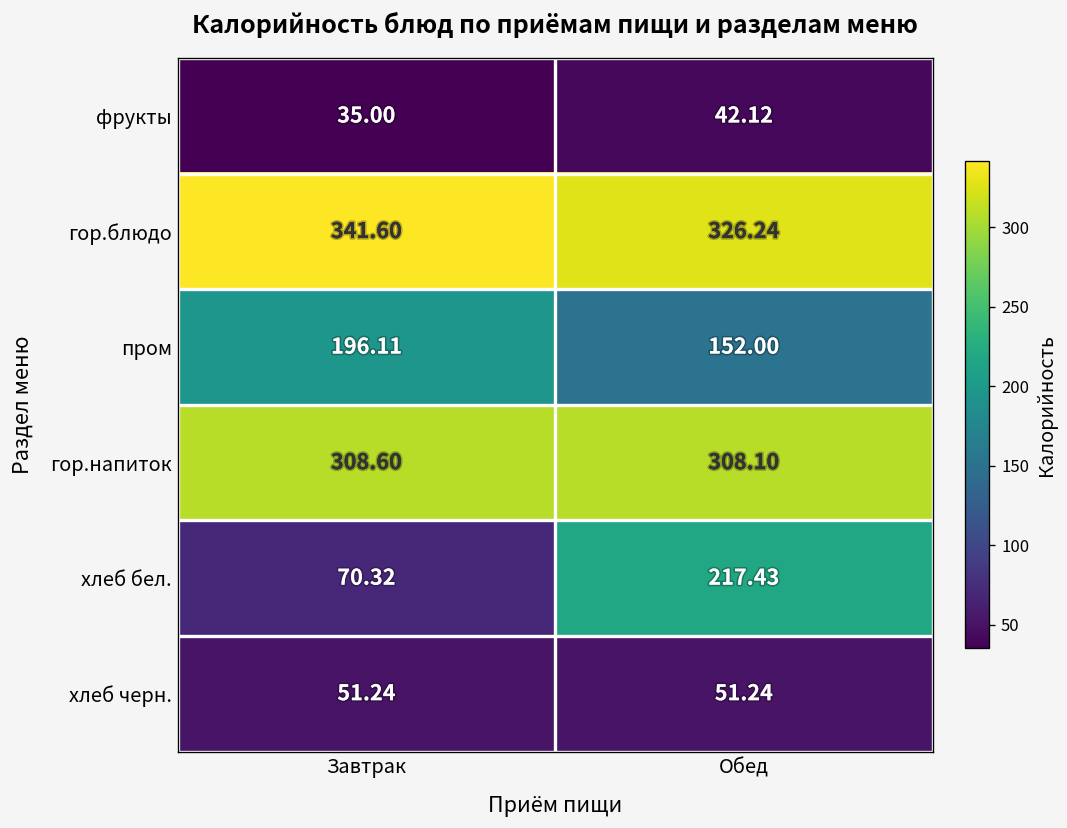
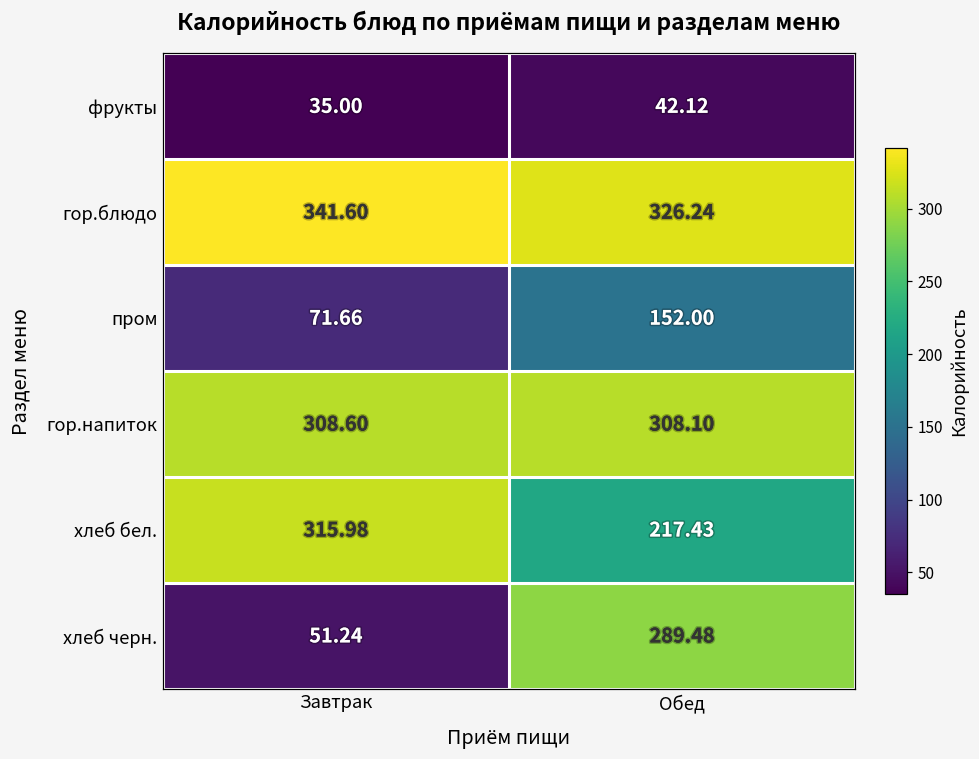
пром, Завтрак: 196.11 -> 71.66
хлеб бел., Завтрак: 70.32 -> 315.98
хлеб черн., Обед: 51.24 -> 289.48
